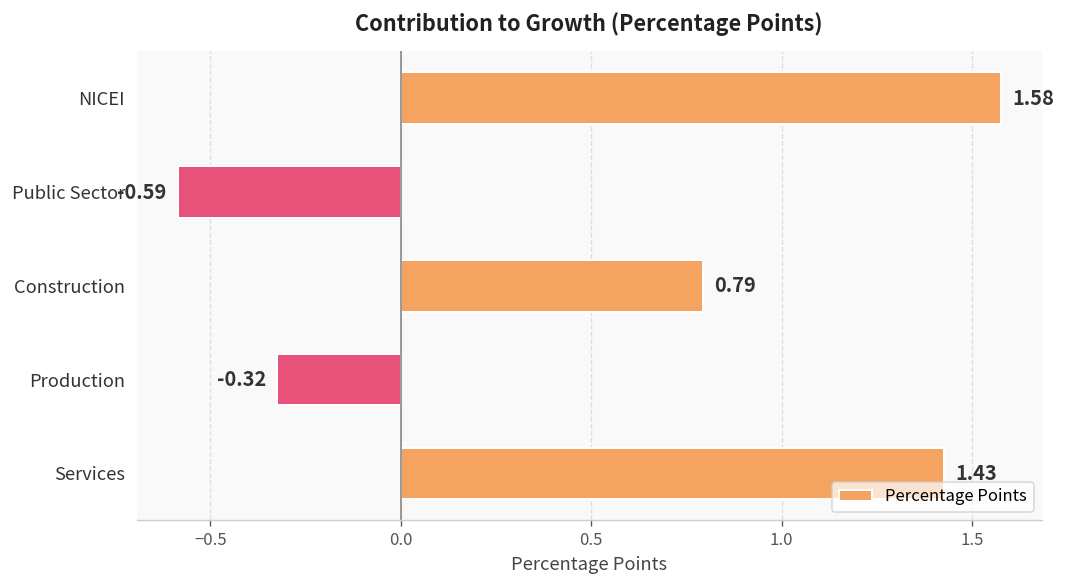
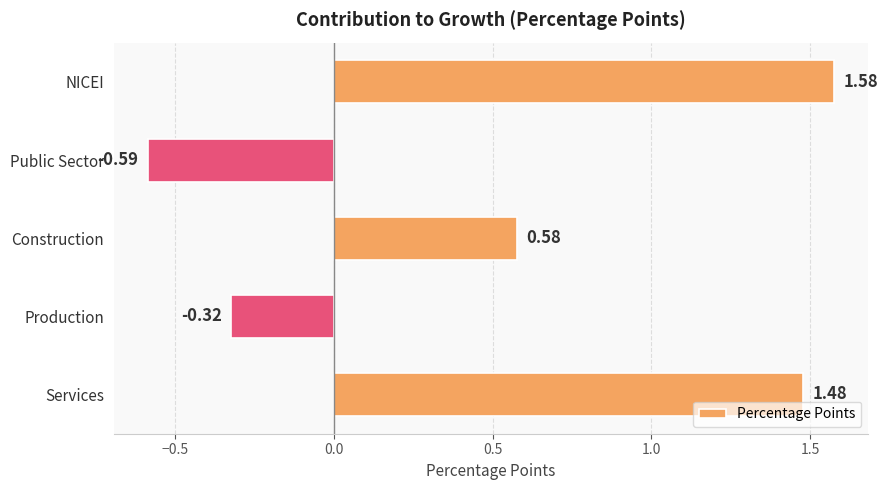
Construction: 0.79 -> 0.58
Services: 1.43 -> 1.48
